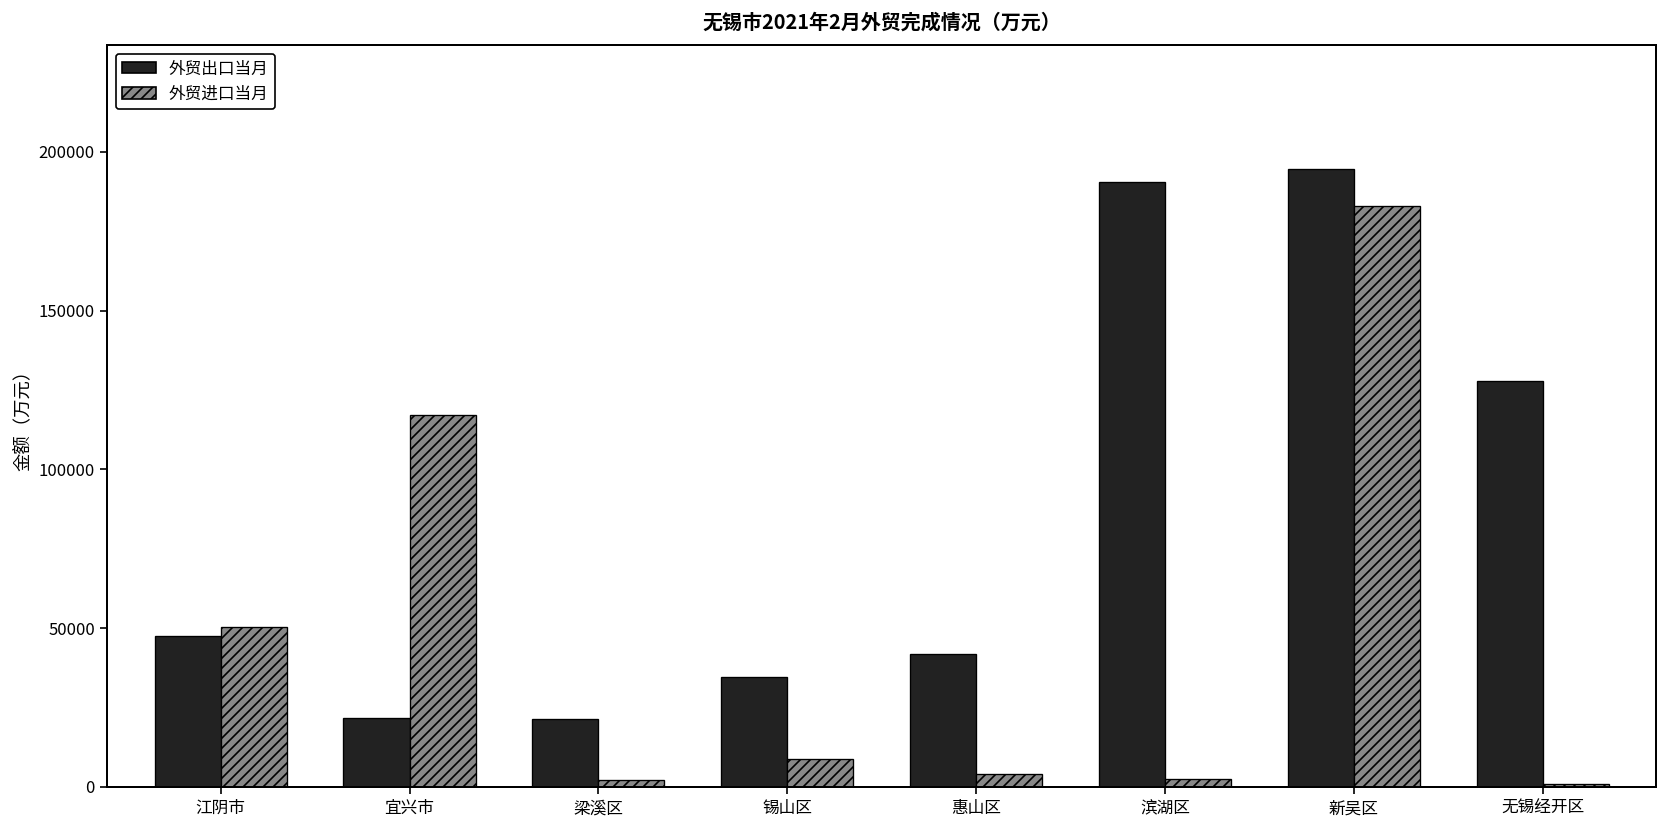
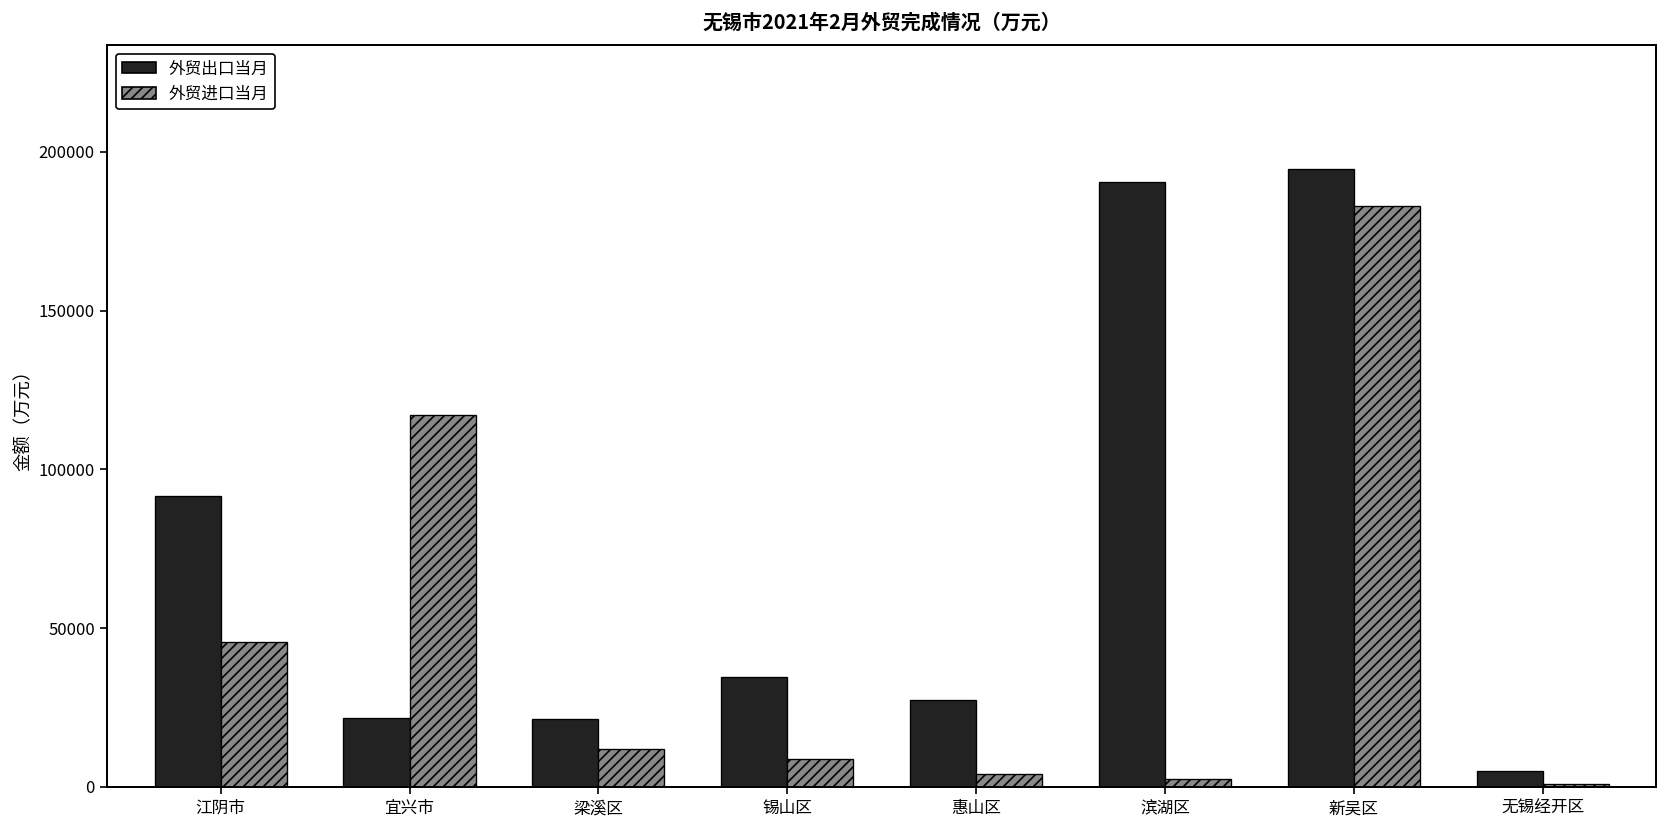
外贸出口当月, 江阴市: 48000 -> 92000
外贸进口当月, 江阴市: 50000 -> 46000
外贸进口当月, 梁溪区: 2000 -> 12000
外贸出口当月, 惠山区: 42000 -> 27000
外贸出口当月, 无锡经开区: 128000 -> 5000
